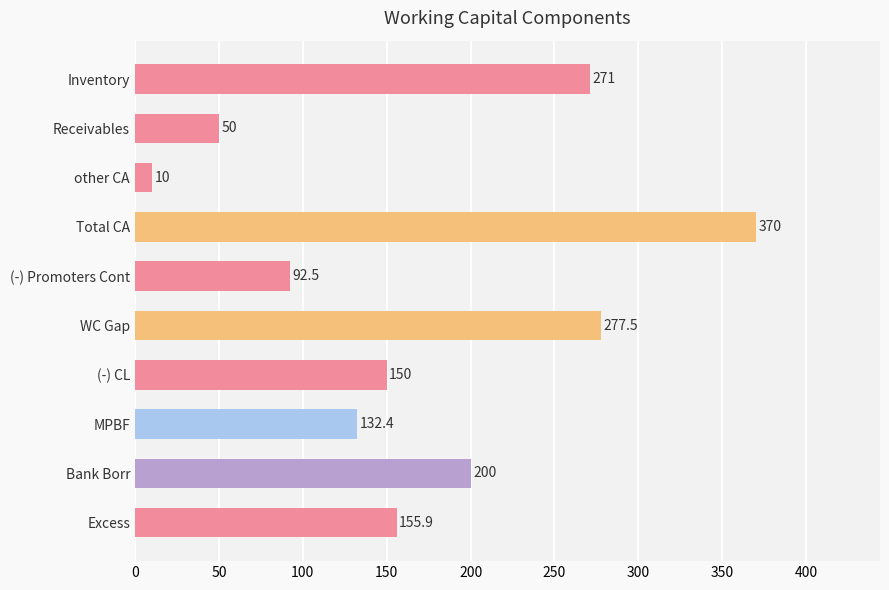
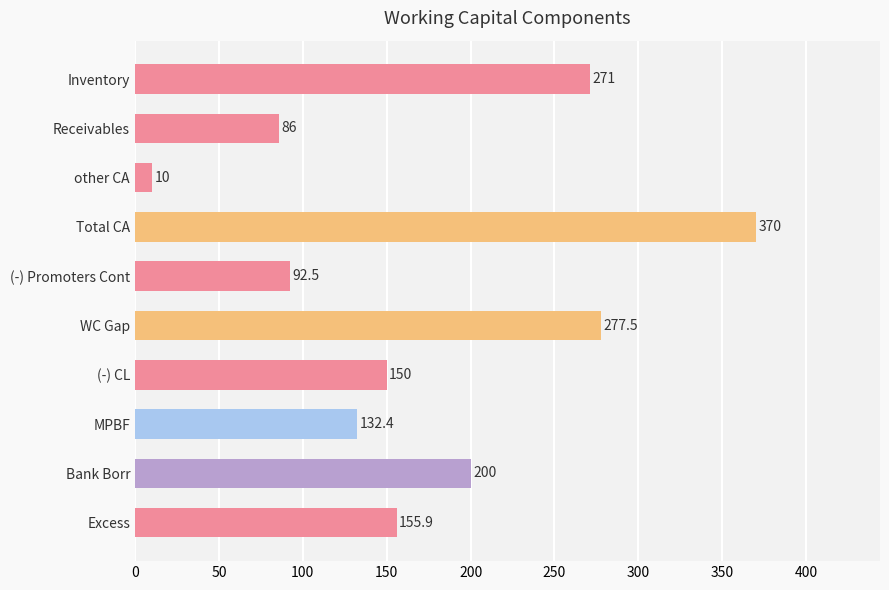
Receivables: 50 -> 86
